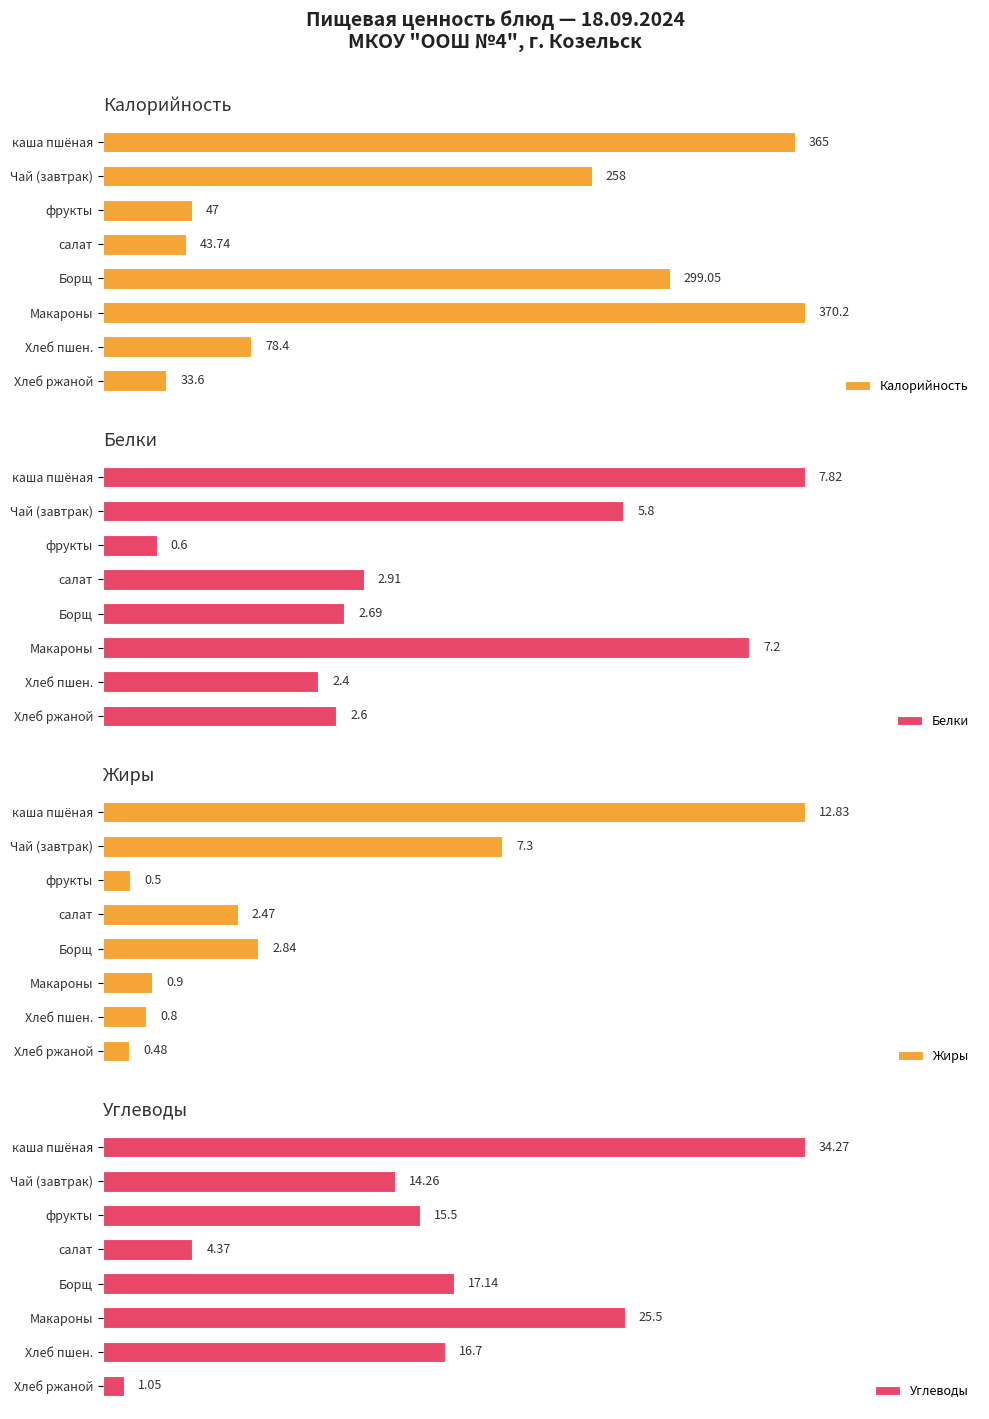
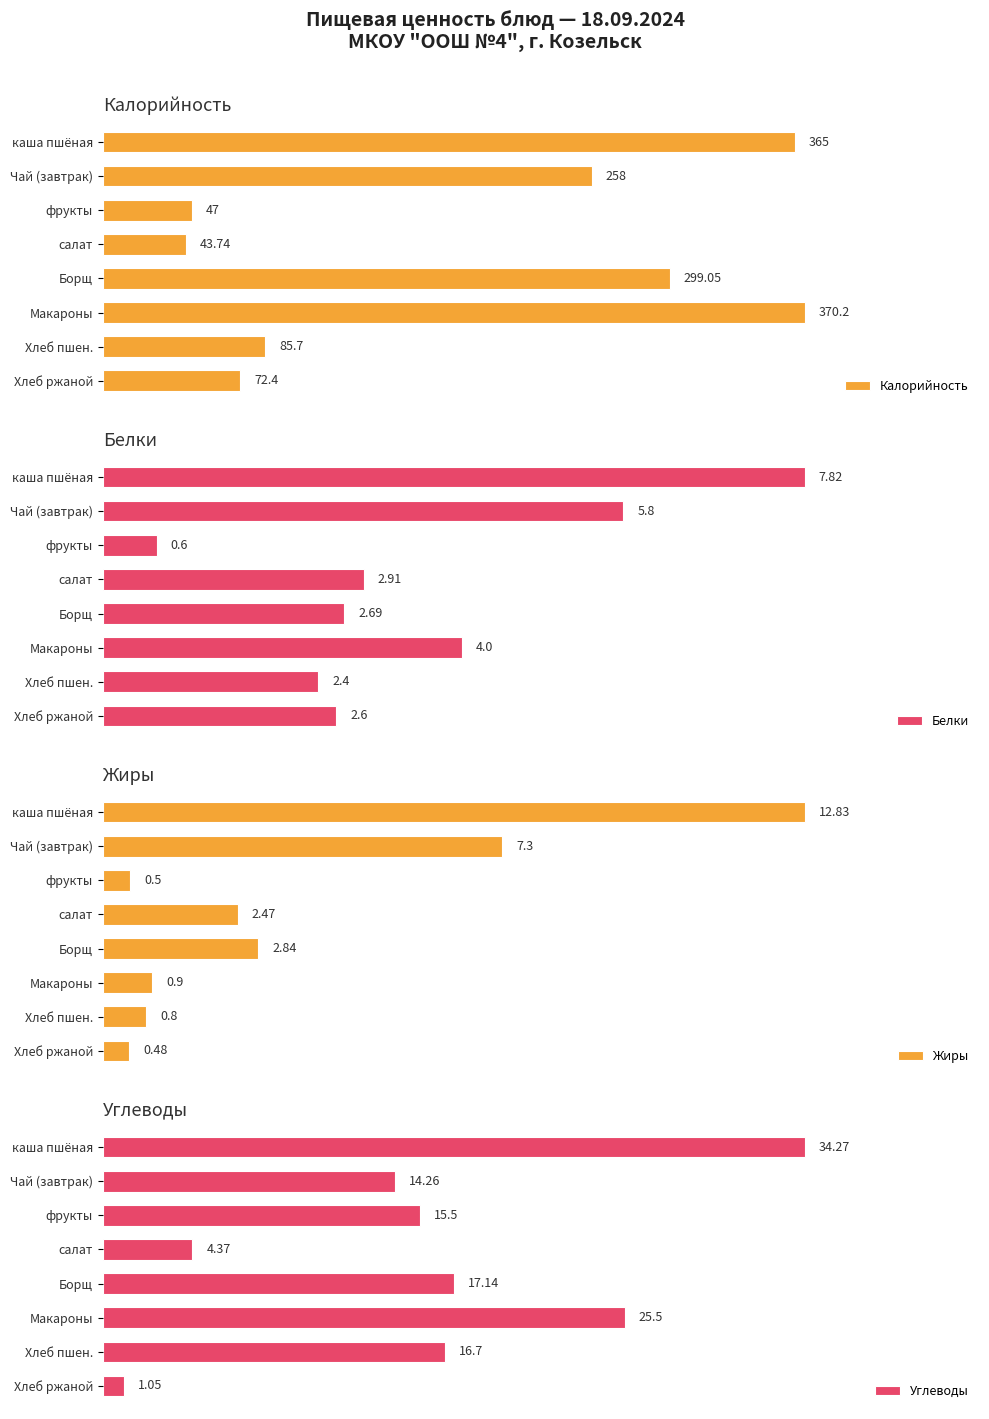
Калорийность, Хлеб пшен.: 78.4 -> 85.7
Калорийность, Хлеб ржаной: 33.6 -> 72.4
Белки, Макароны: 7.2 -> 4.0
